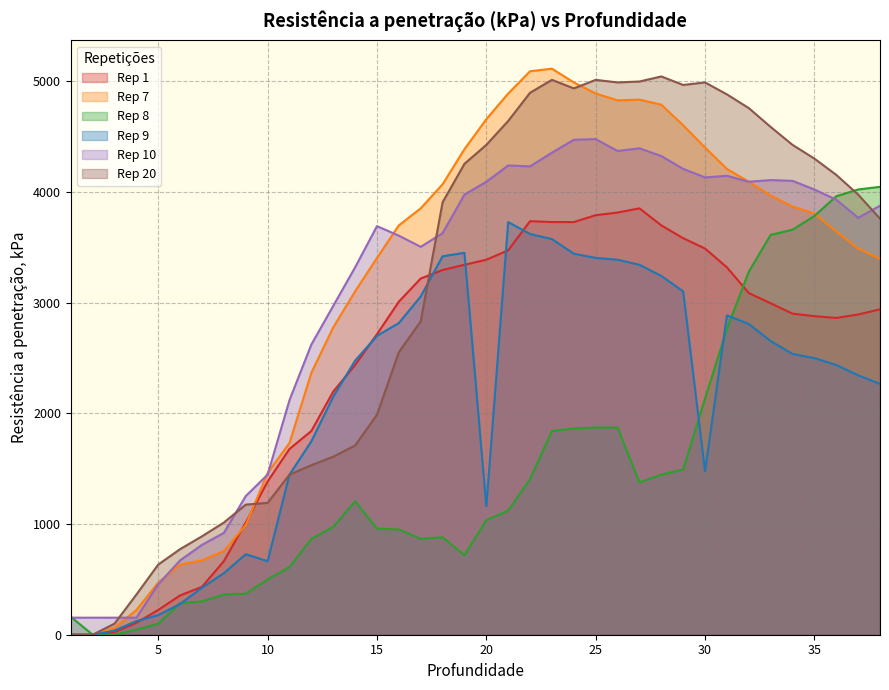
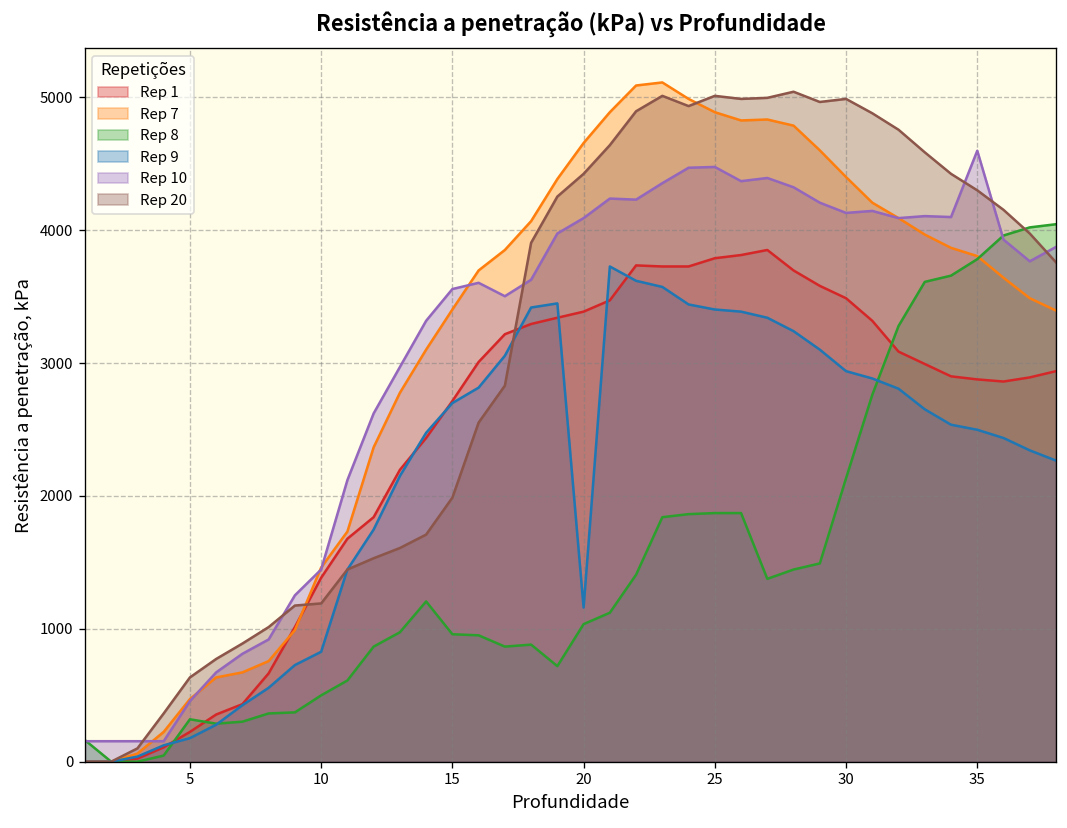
Rep 8, 5: 100 -> 320
Rep 9, 10: 660 -> 830
Rep 10, 15: 3690 -> 3560
Rep 9, 30: 1480 -> 2940
Rep 10, 35: 4020 -> 4600
